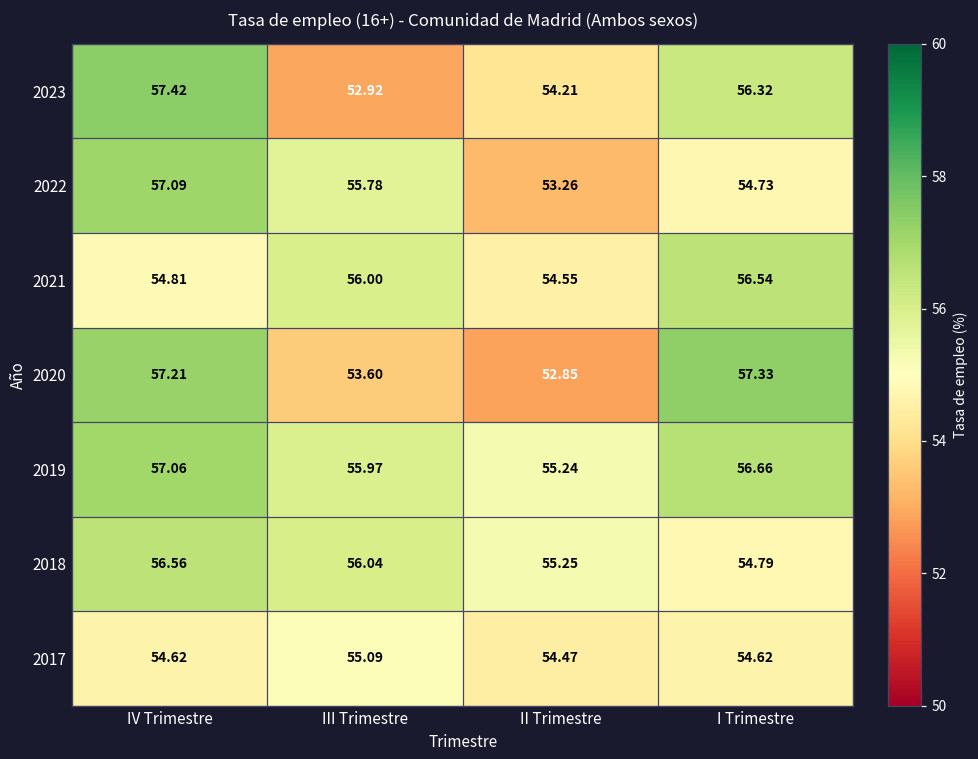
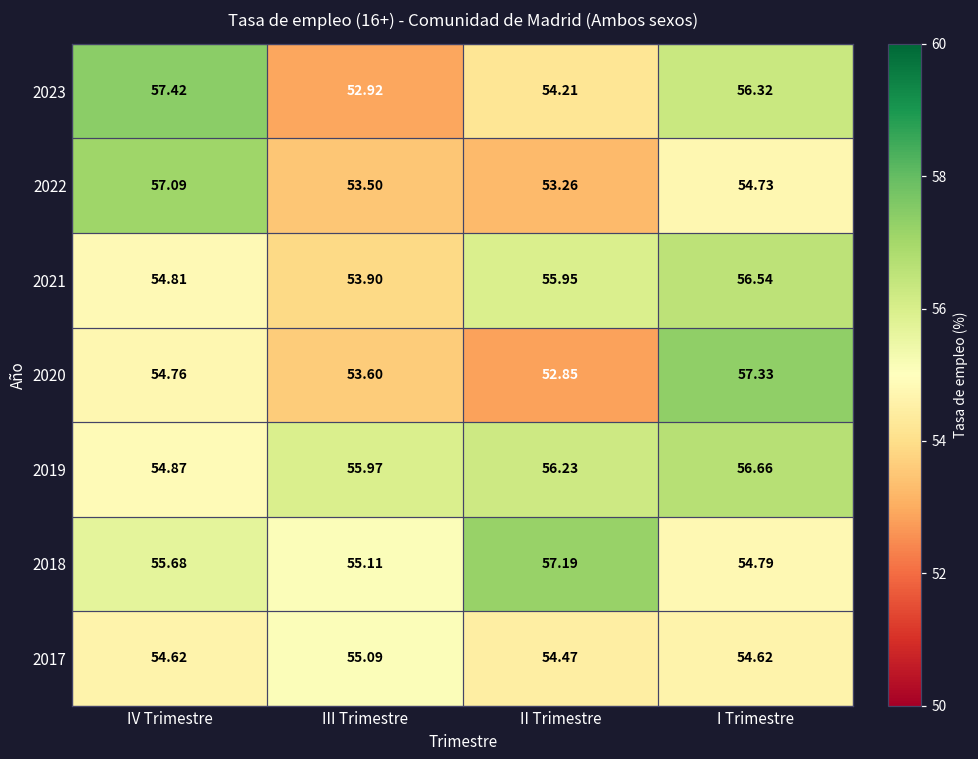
2022, III Trimestre: 55.78 -> 53.50
2021, III Trimestre: 56.00 -> 53.90
2021, II Trimestre: 54.55 -> 55.95
2020, IV Trimestre: 57.21 -> 54.76
2019, IV Trimestre: 57.06 -> 54.87
2019, II Trimestre: 55.24 -> 56.23
2018, IV Trimestre: 56.56 -> 55.68
2018, III Trimestre: 56.04 -> 55.11
2018, II Trimestre: 55.25 -> 57.19
